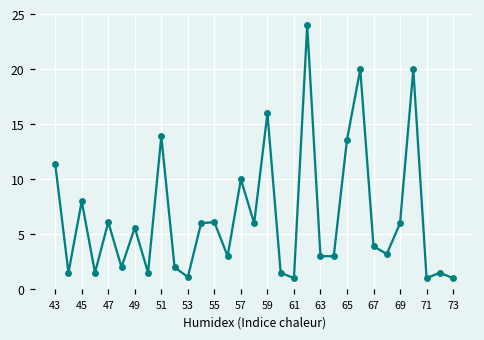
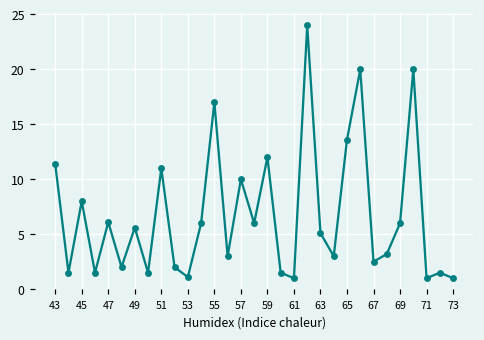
51: 14 -> 11
55: 6 -> 17
59: 16 -> 12
63: 3 -> 5
67: 4 -> 3
